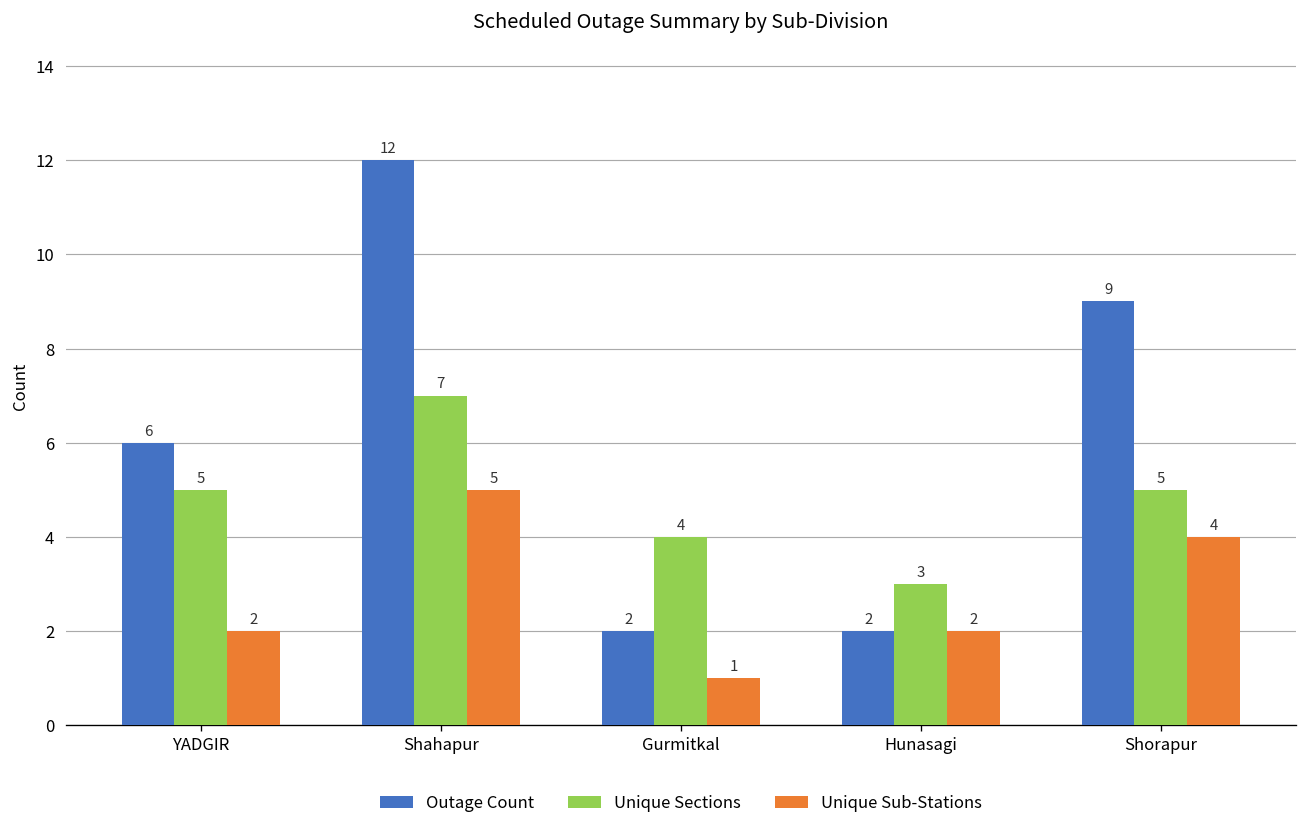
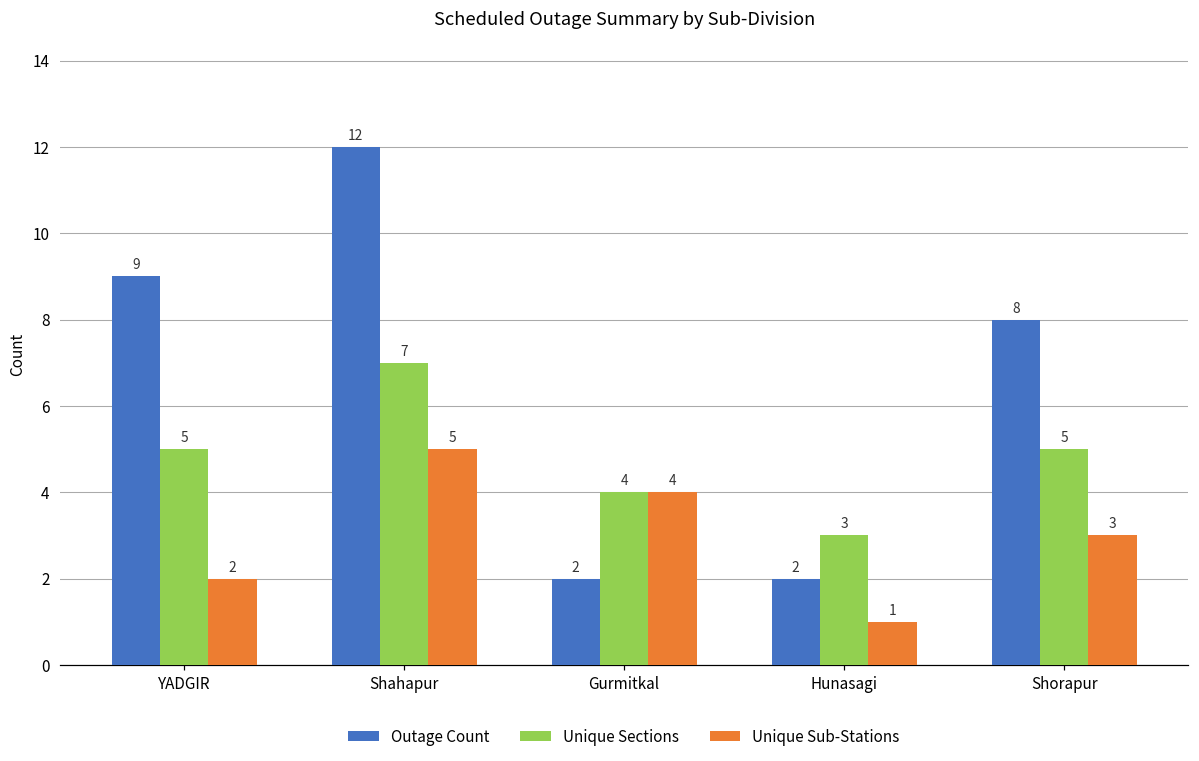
Outage Count, YADGIR: 6 -> 9
Unique Sub-Stations, Gurmitkal: 1 -> 4
Unique Sub-Stations, Hunasagi: 2 -> 1
Outage Count, Shorapur: 9 -> 8
Unique Sub-Stations, Shorapur: 4 -> 3
